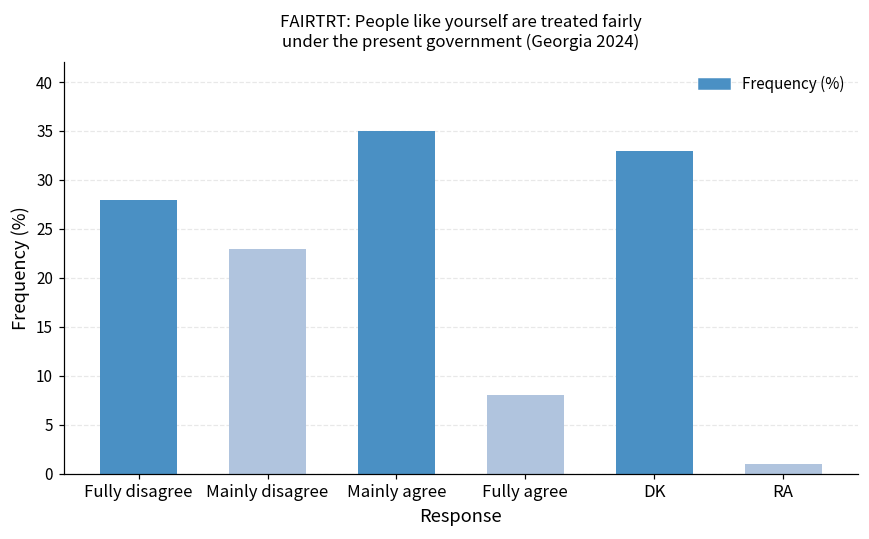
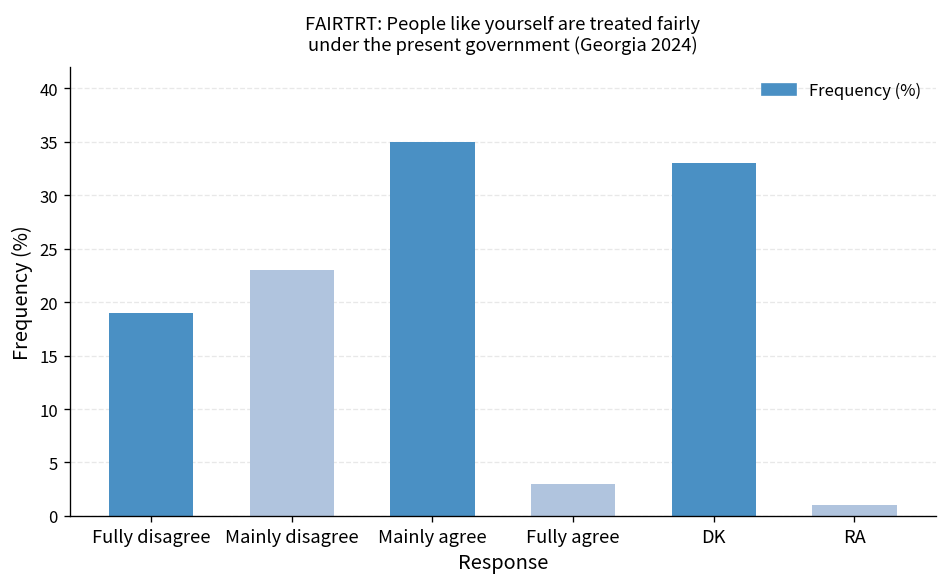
Fully disagree: 28 -> 19
Fully agree: 8 -> 3
